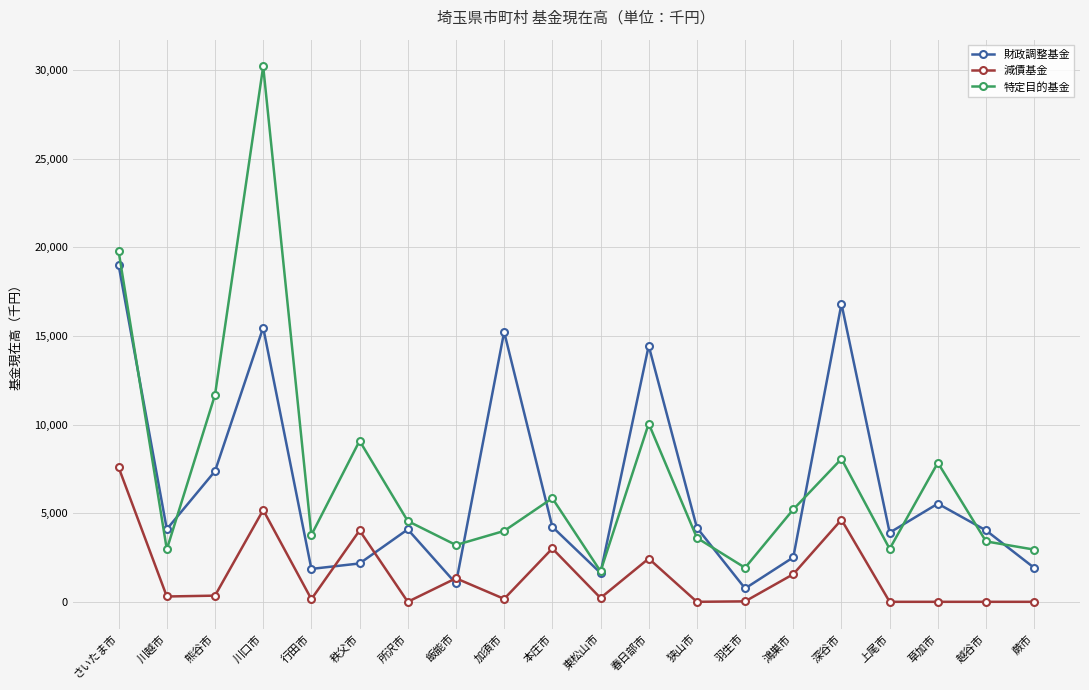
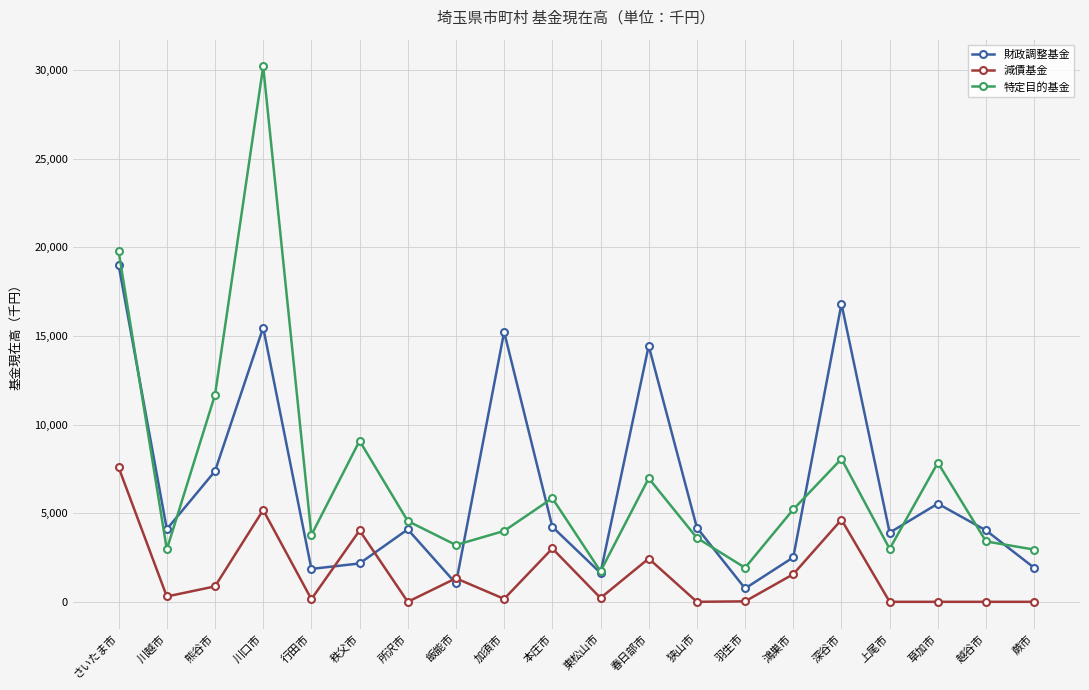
減債基金, 熊谷市: 300 -> 900
特定目的基金, 春日部市: 10,100 -> 7,000
